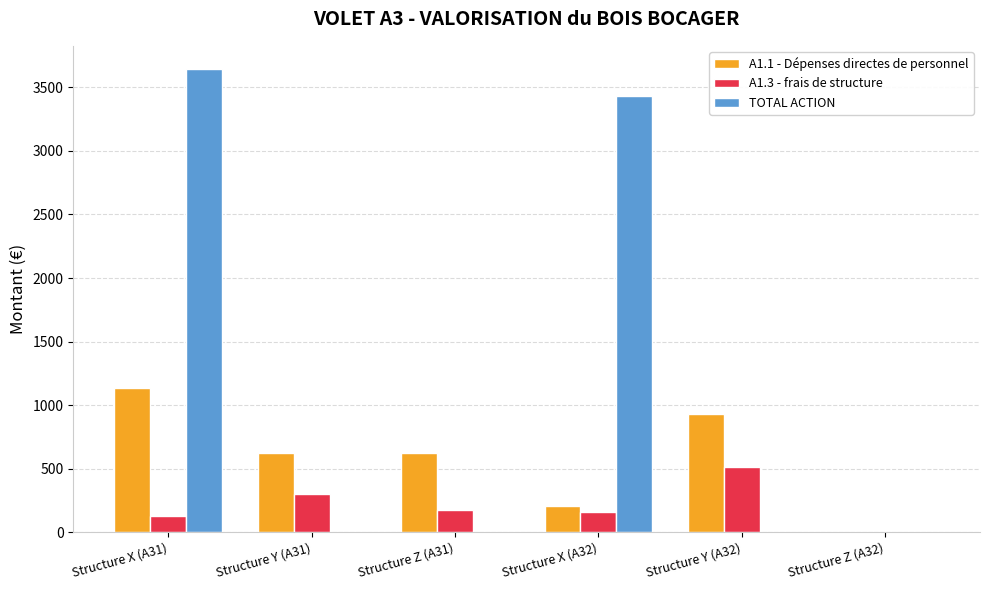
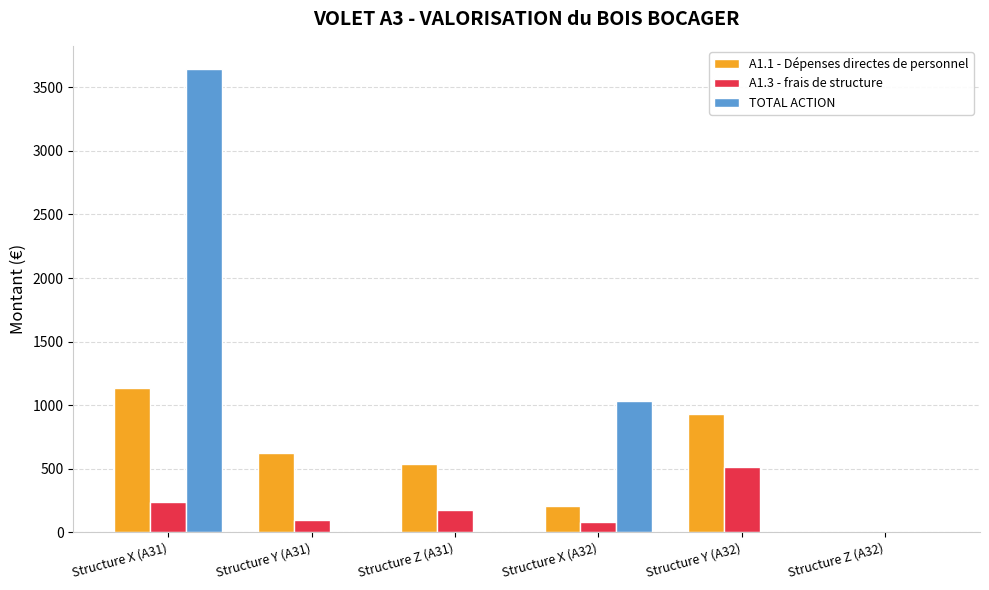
A1.3 - frais de structure, Structure X (A31): 130 -> 240
A1.3 - frais de structure, Structure Y (A31): 300 -> 100
A1.1 - Dépenses directes de personnel, Structure Z (A31): 630 -> 540
A1.3 - frais de structure, Structure X (A32): 160 -> 80
TOTAL ACTION, Structure X (A32): 3430 -> 1030
